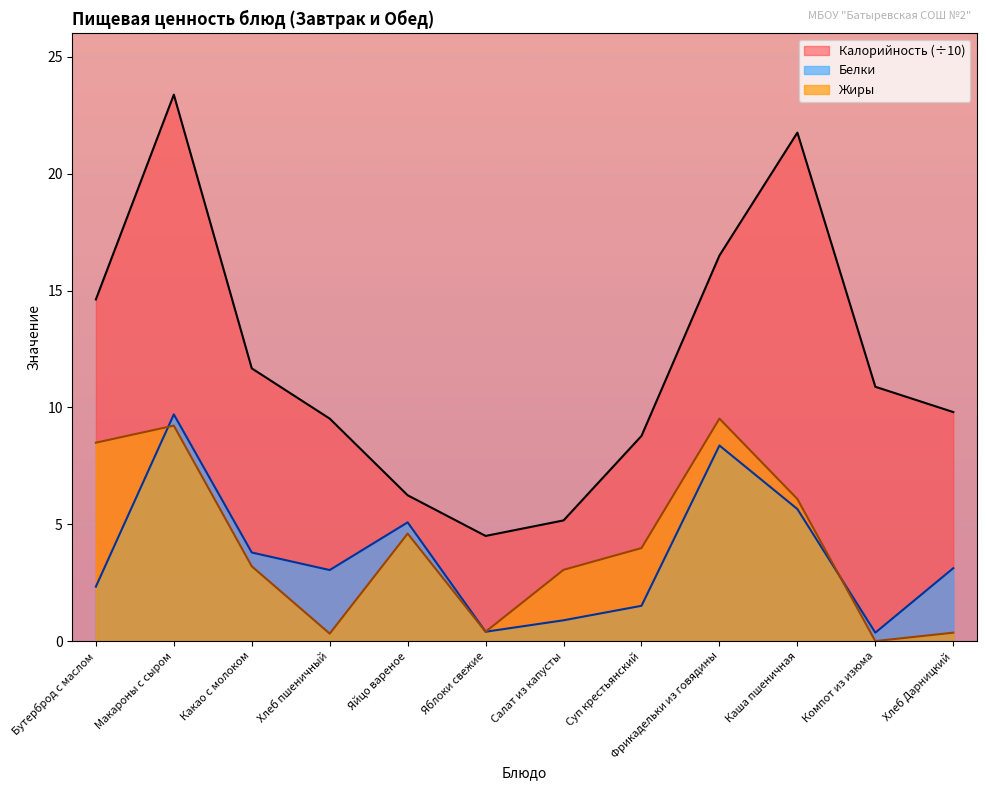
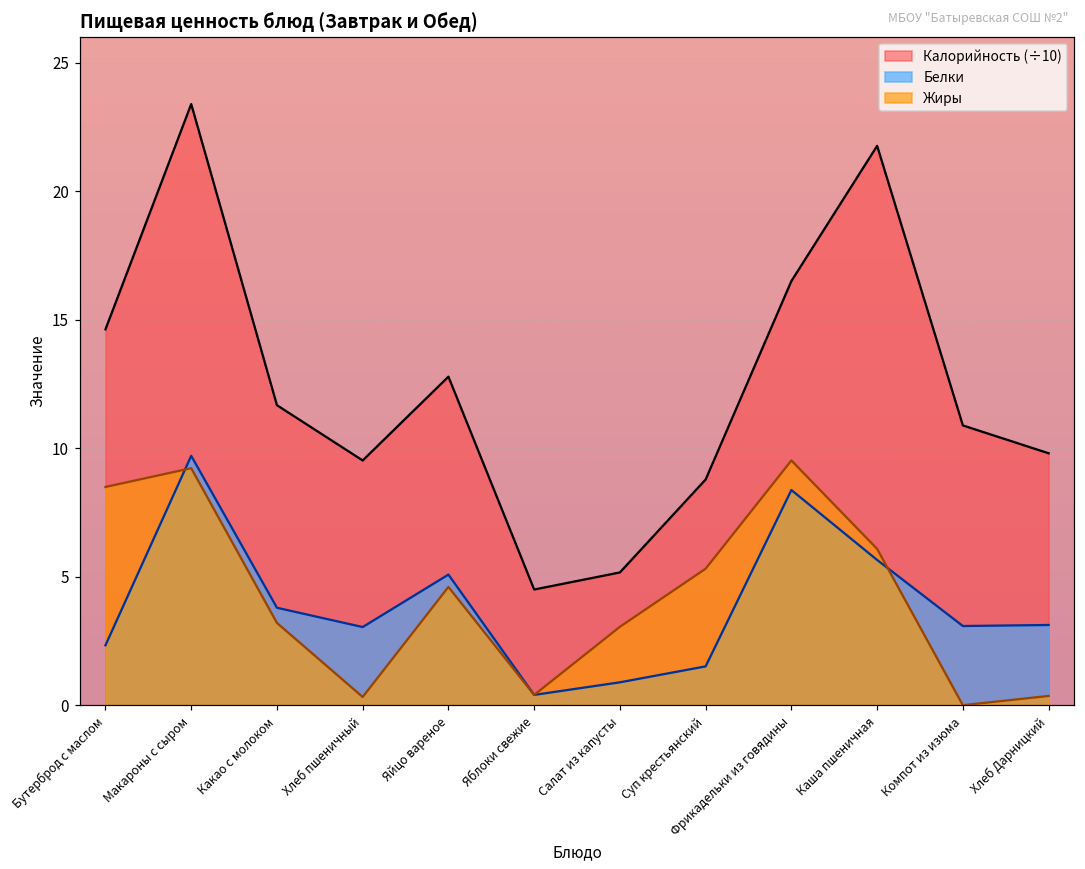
Калорийность (÷10), Яйцо вареное: 6.2 -> 12.8
Жиры, Суп крестьянский: 4.0 -> 5.3
Белки, Компот из изюма: 0.4 -> 3.1
